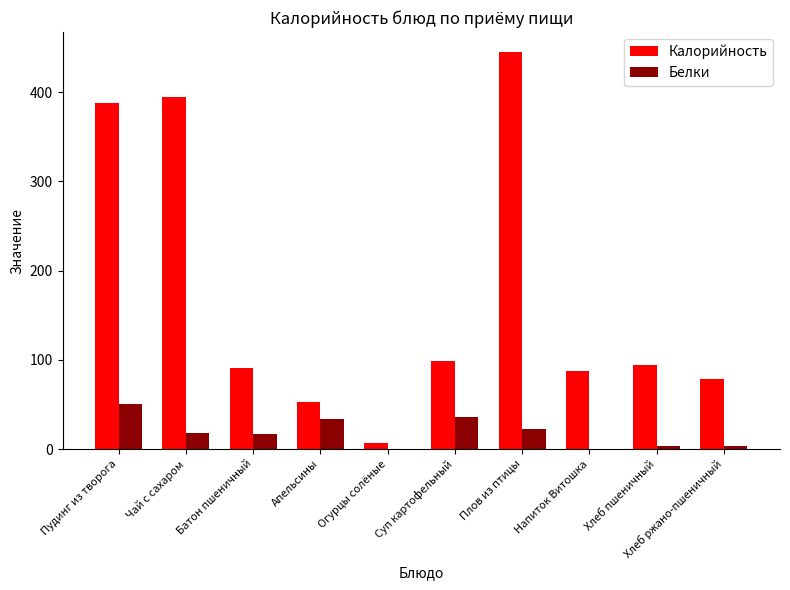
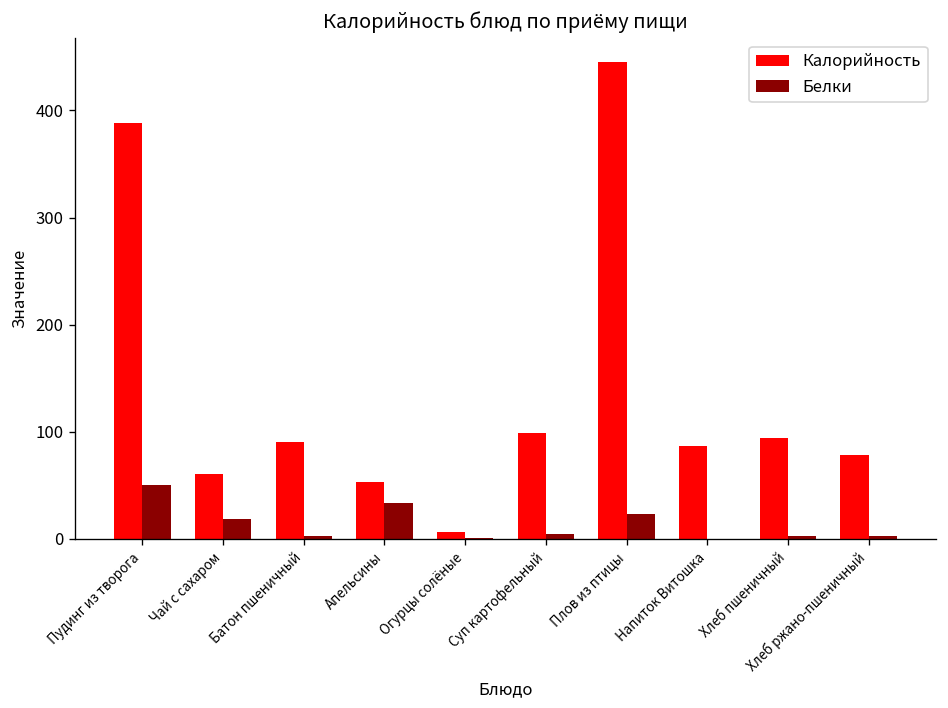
Калорийность, Чай с сахаром: 400 -> 60
Белки, Батон пшеничный: 20 -> 0
Белки, Суп картофельный: 40 -> 10
